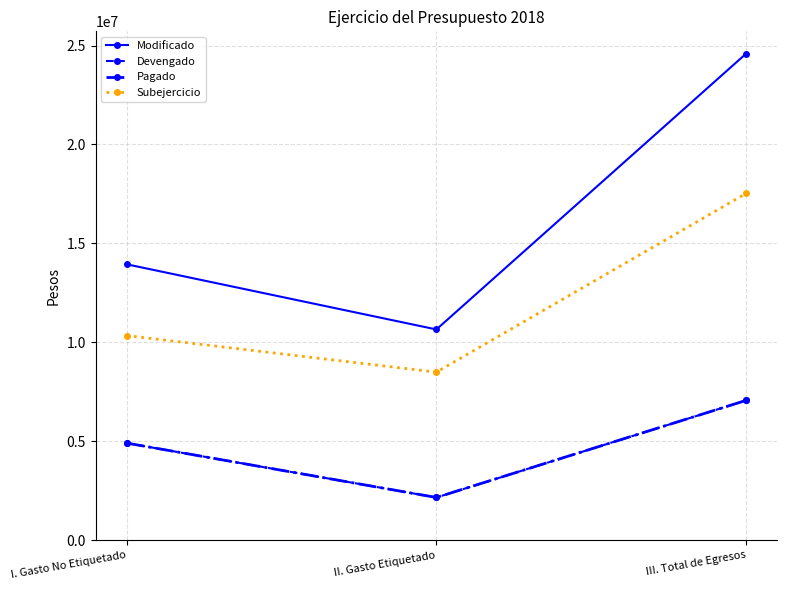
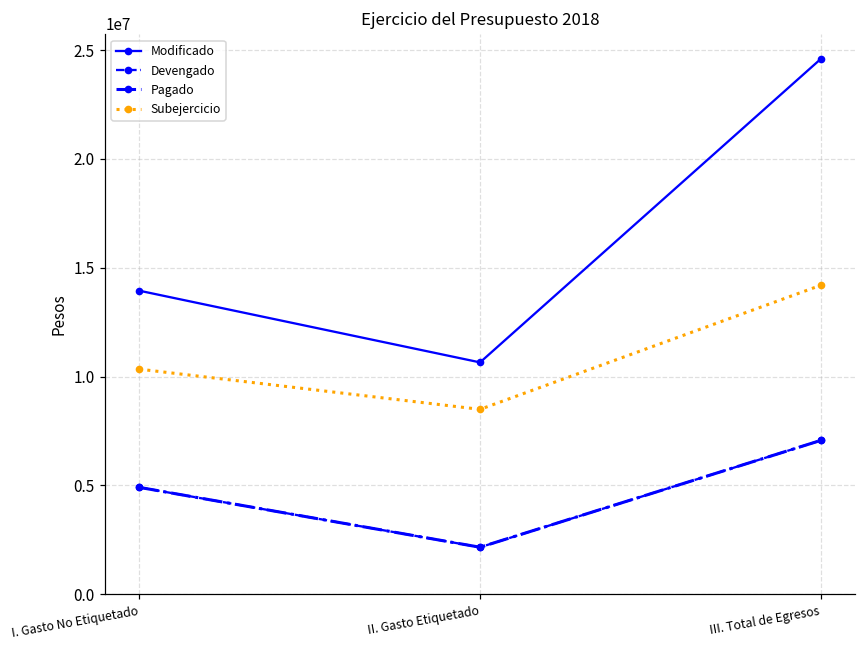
Subejercicio, III. Total de Egresos: 17500000 -> 14200000
